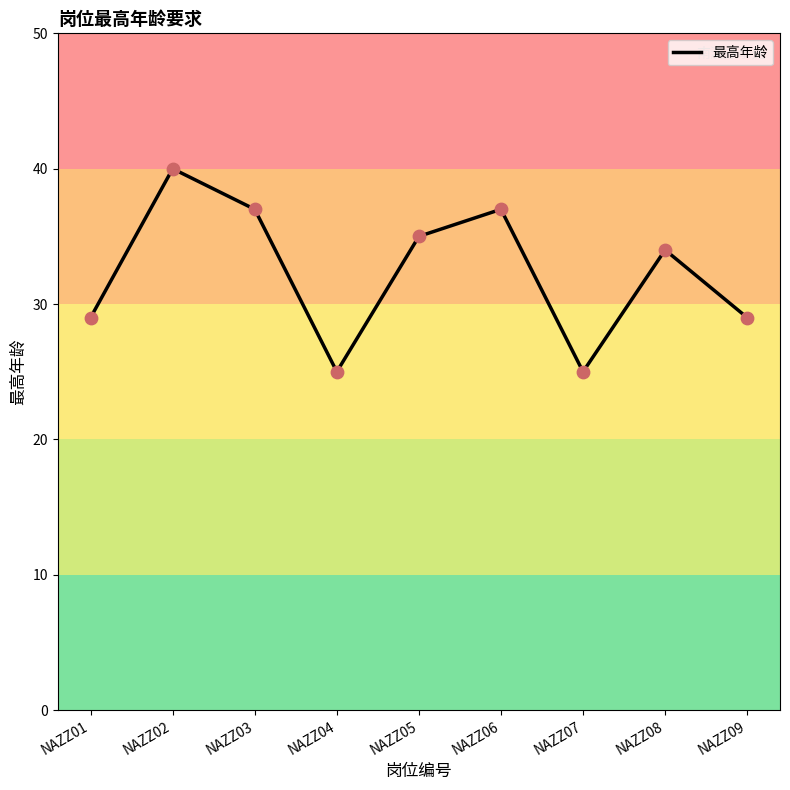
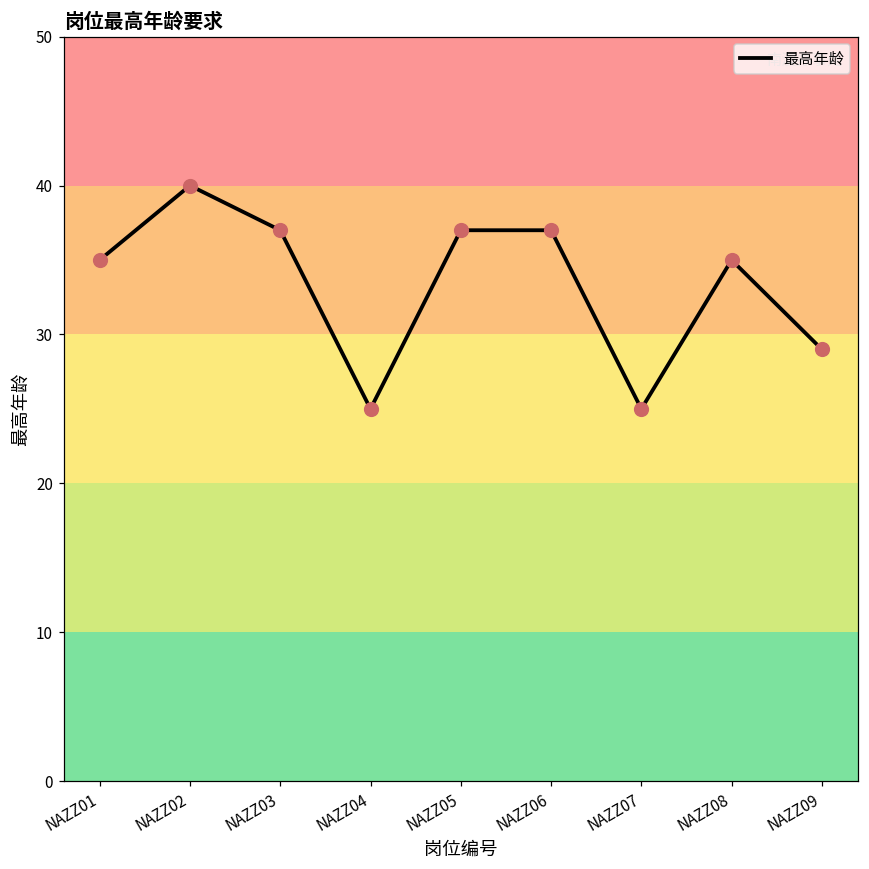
NAZZ01: 29 -> 35
NAZZ05: 35 -> 37
NAZZ08: 34 -> 35
